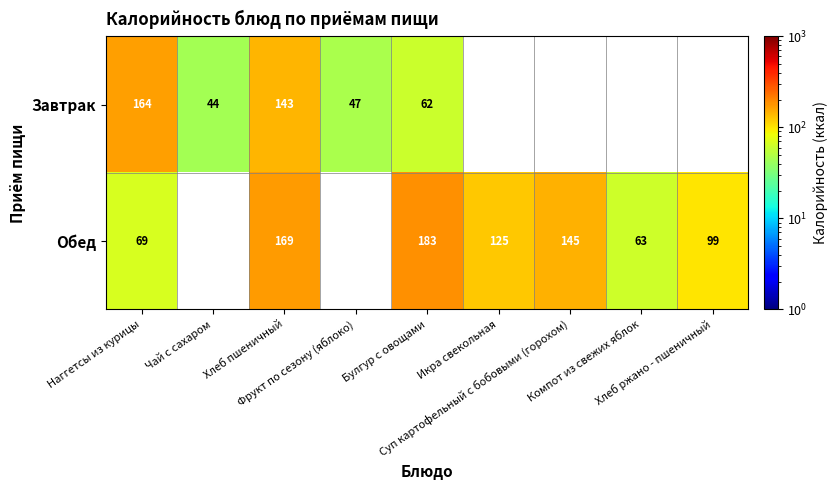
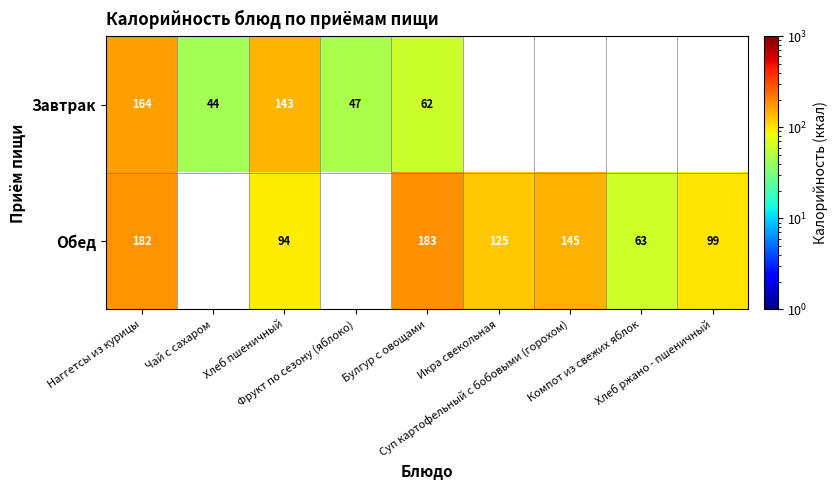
Обед, Наггетсы из курицы: 69 -> 182
Обед, Хлеб пшеничный: 169 -> 94
